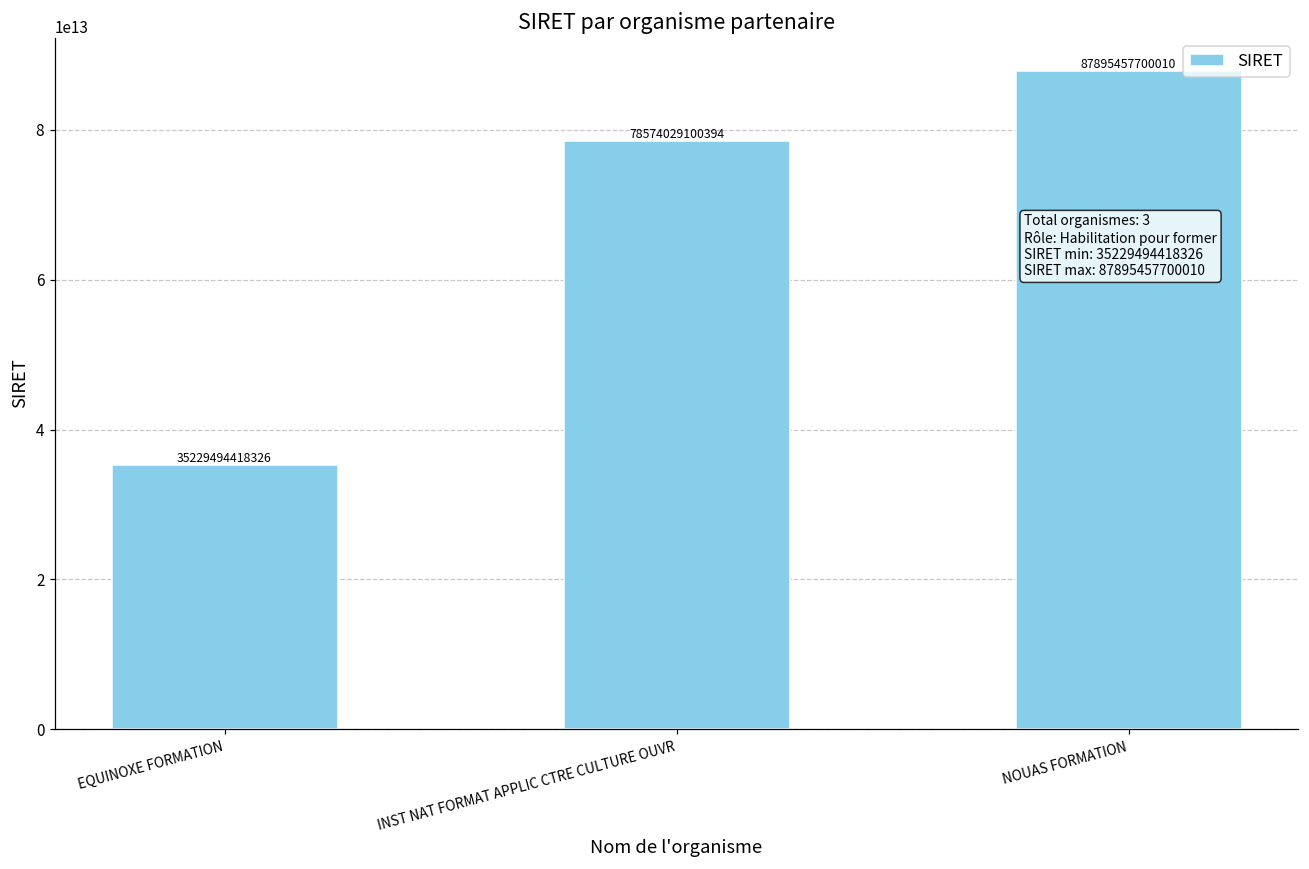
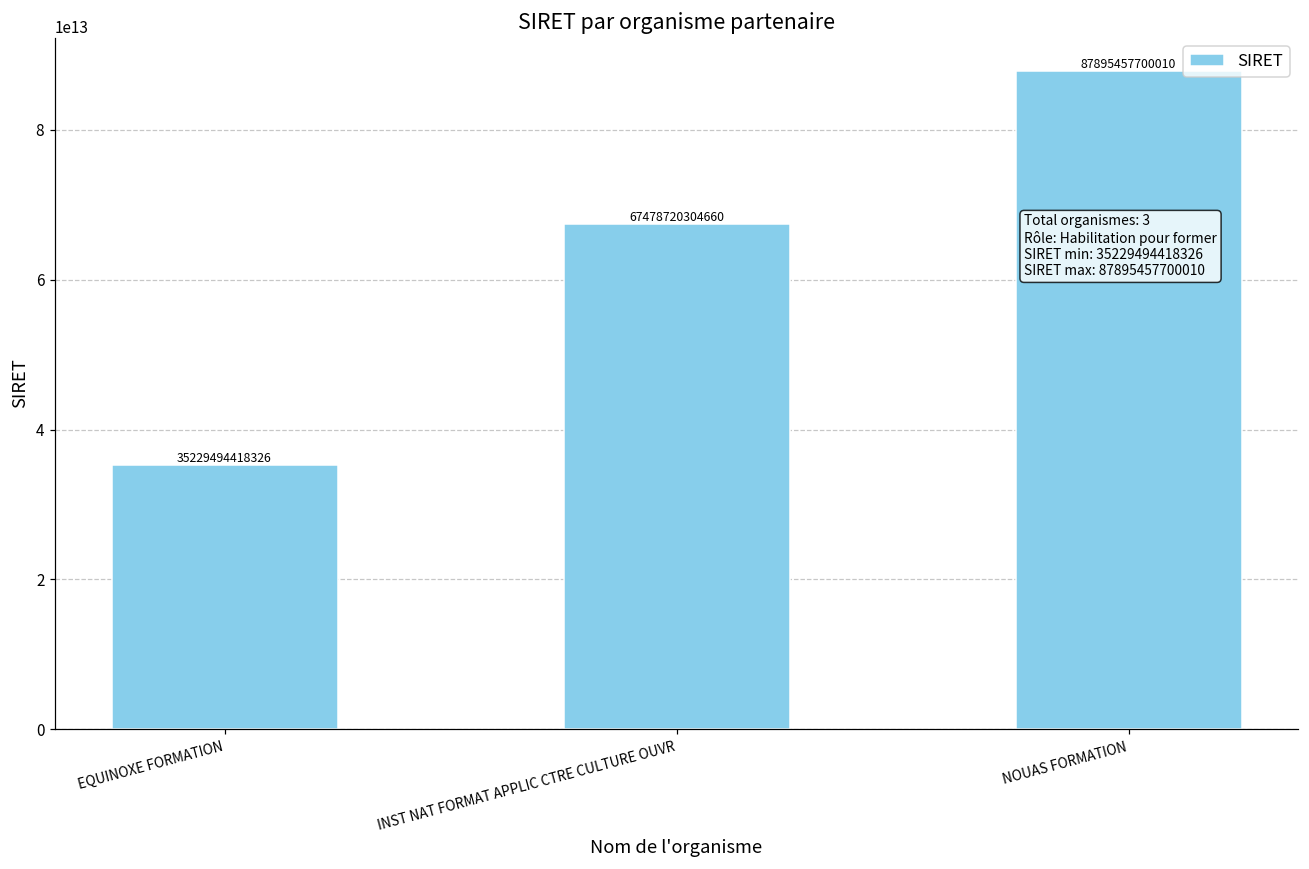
INST NAT FORMAT APPLIC CTRE CULTURE OUVR: 78574029100394 -> 67478720304660
